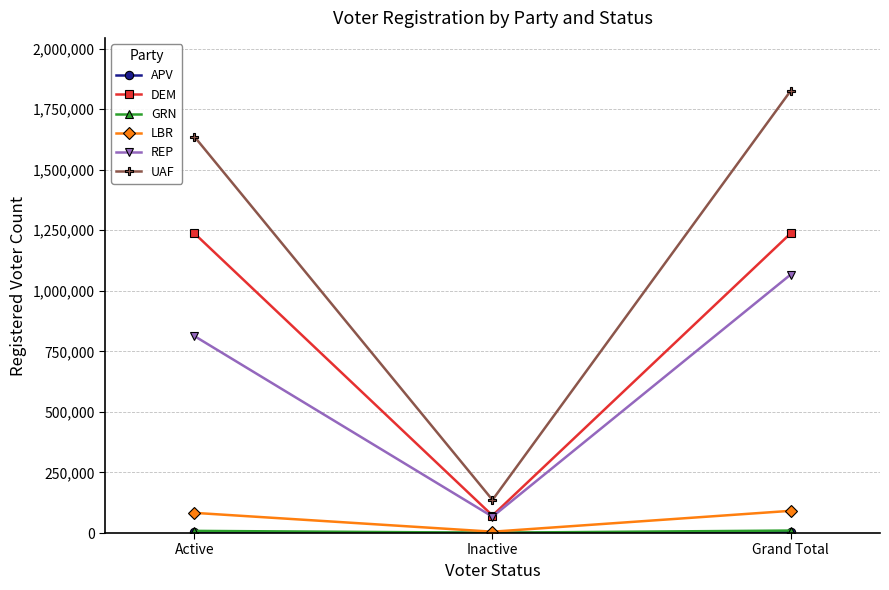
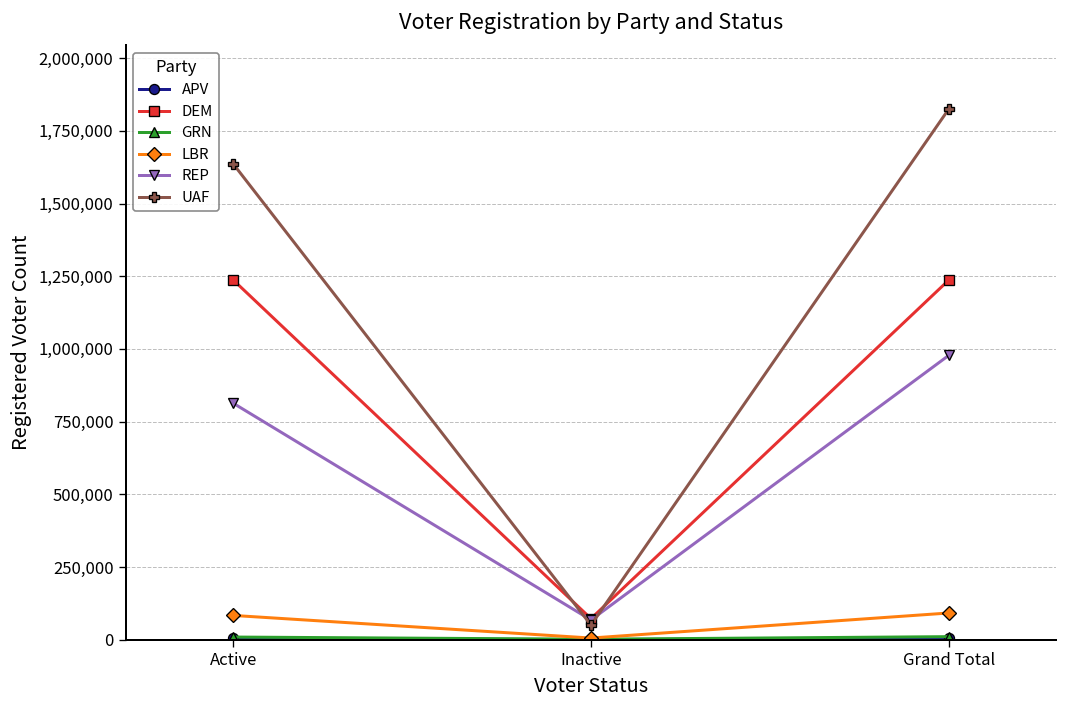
UAF, Inactive: 140,000 -> 50,000
REP, Grand Total: 1,070,000 -> 980,000
